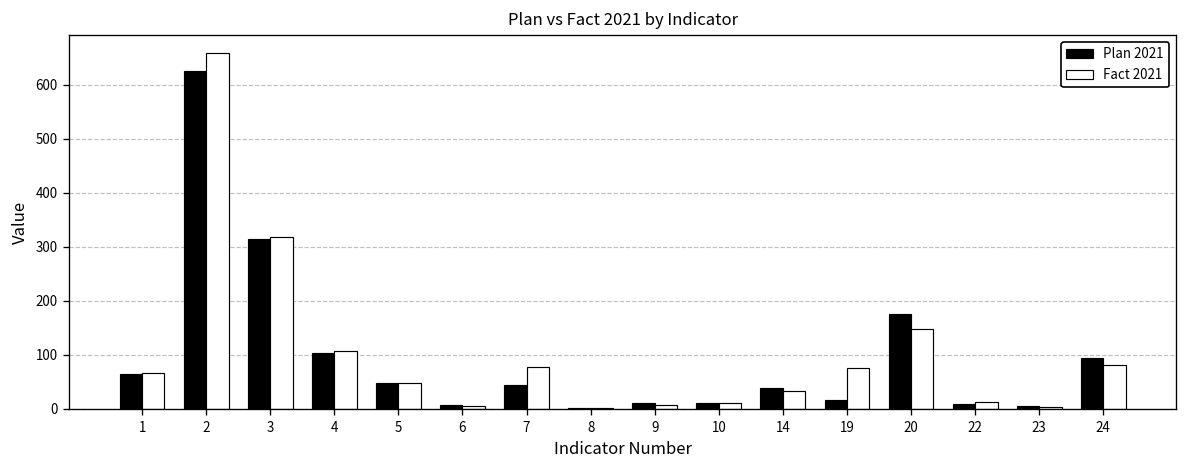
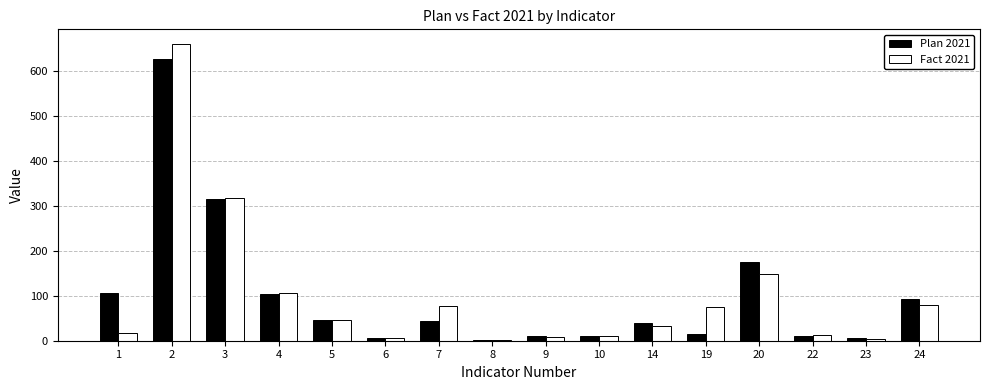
Plan 2021, 1: 60 -> 110
Fact 2021, 1: 70 -> 20
